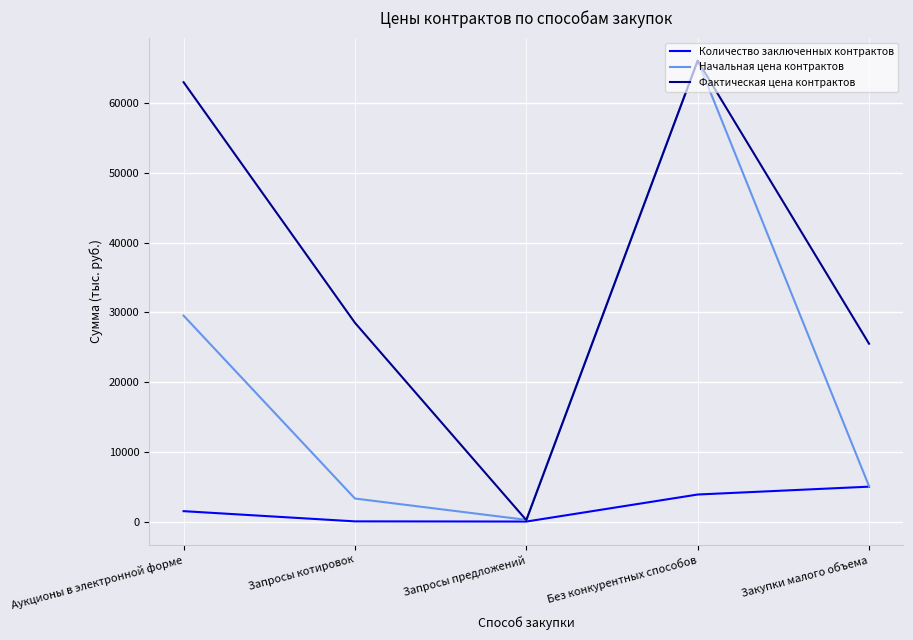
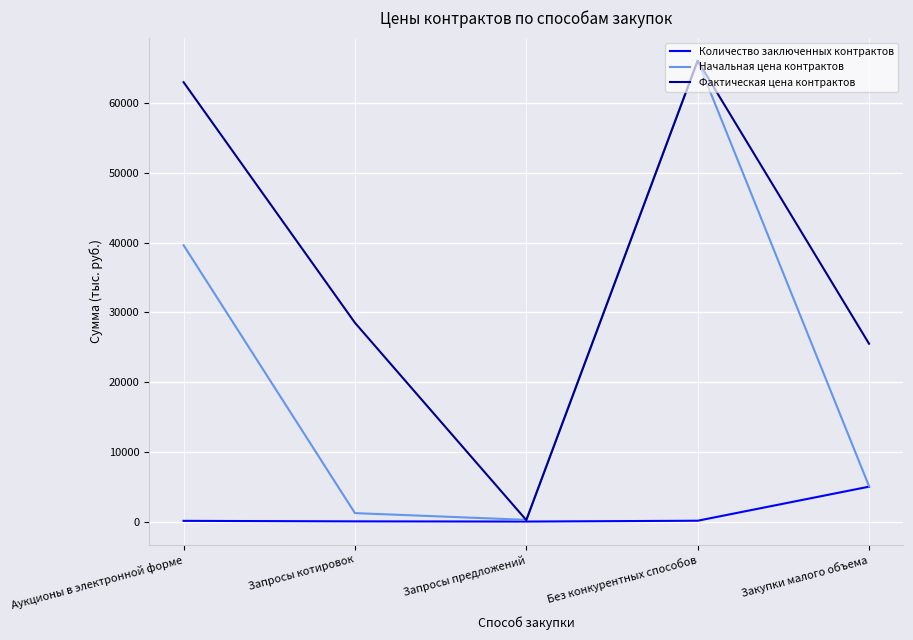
Количество заключенных контрактов, Аукционы в электронной форме: 1000 -> 0
Начальная цена контрактов, Аукционы в электронной форме: 30000 -> 40000
Начальная цена контрактов, Запросы котировок: 3000 -> 1000
Количество заключенных контрактов, Без конкурентных способов: 4000 -> 0
